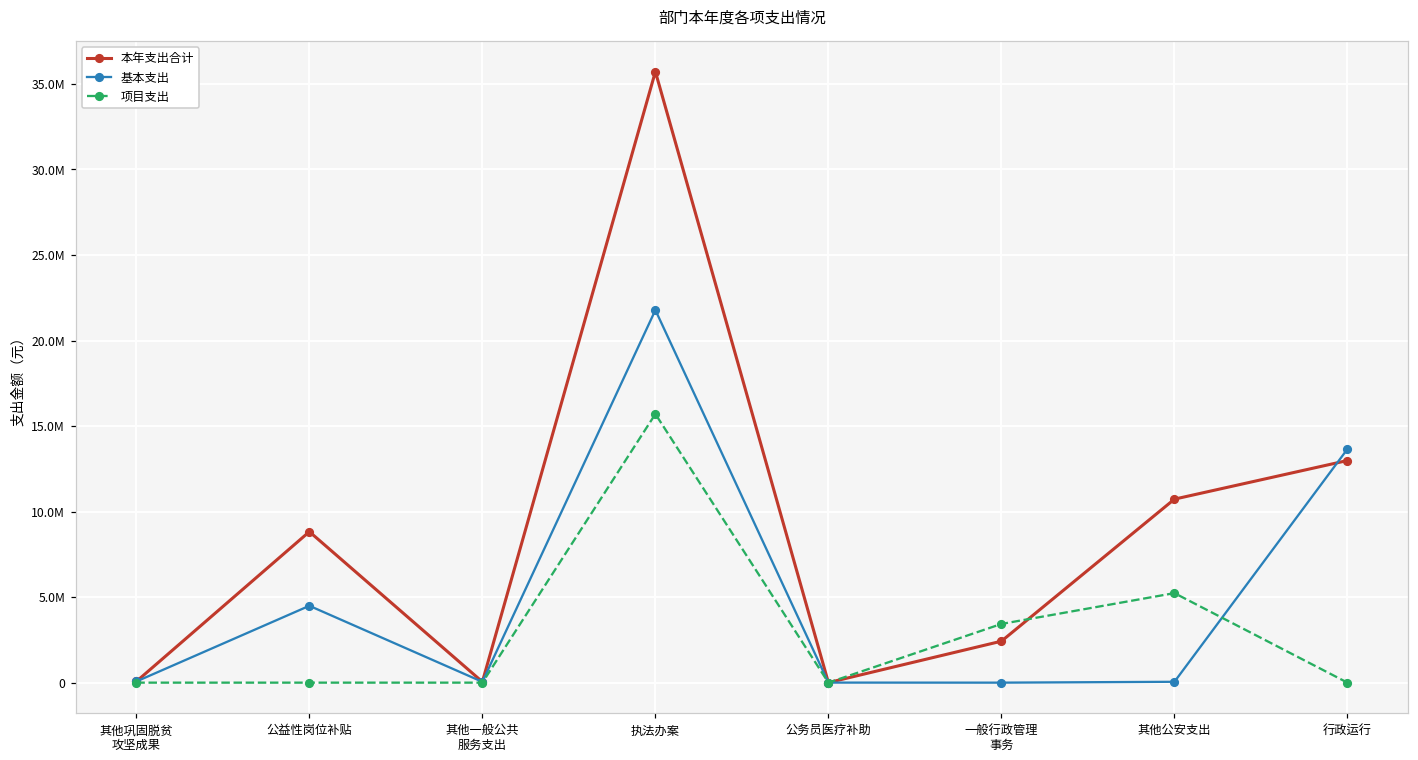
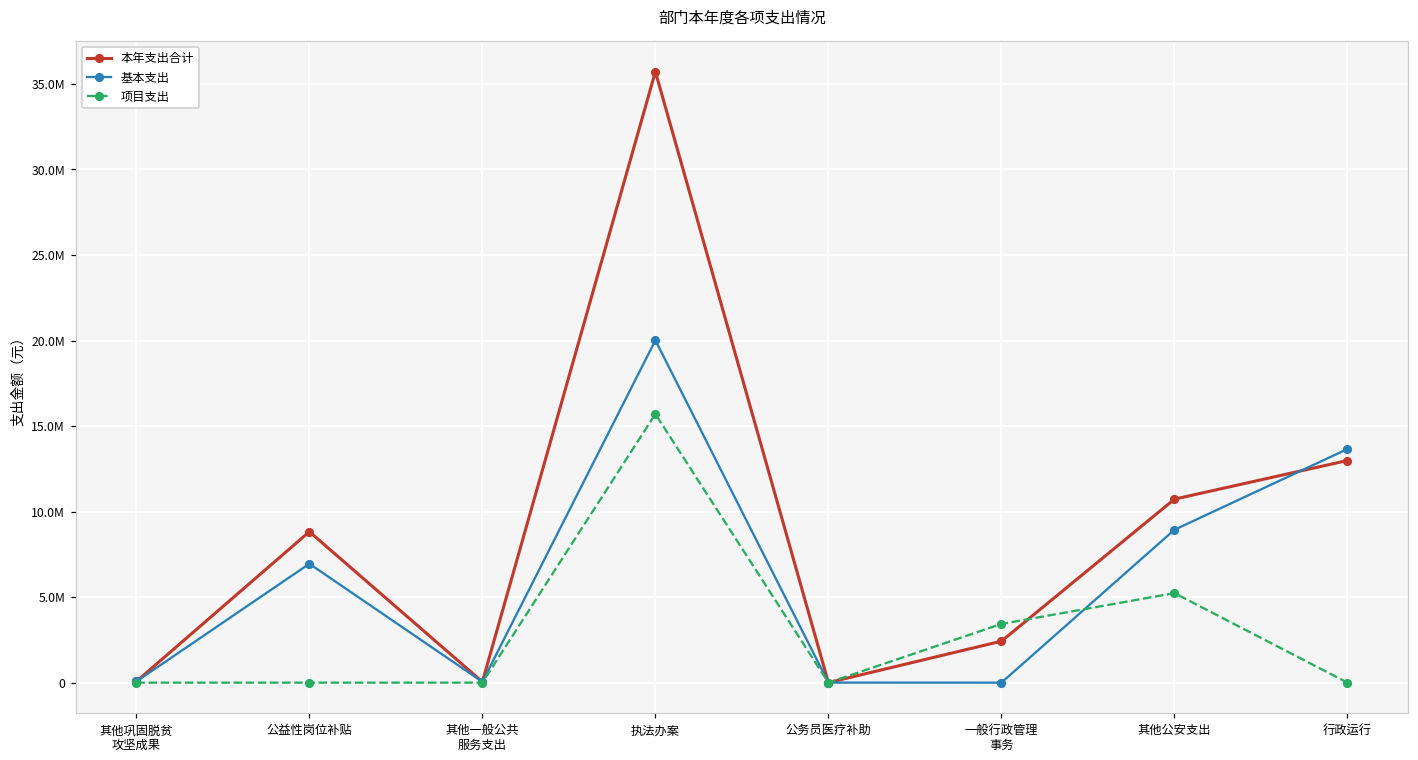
基本支出, 公益性岗位补贴: 4500000 -> 7000000
基本支出, 执法办案: 21800000 -> 20000000
基本支出, 其他公安支出: 100000 -> 8900000
